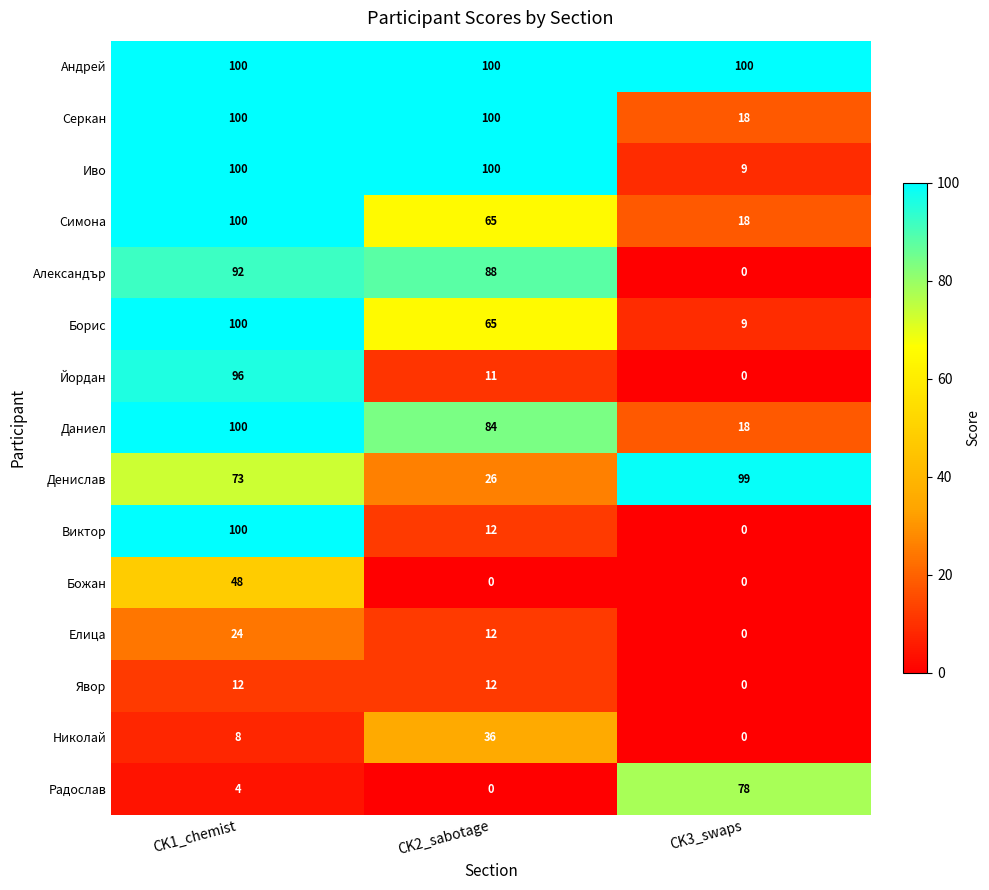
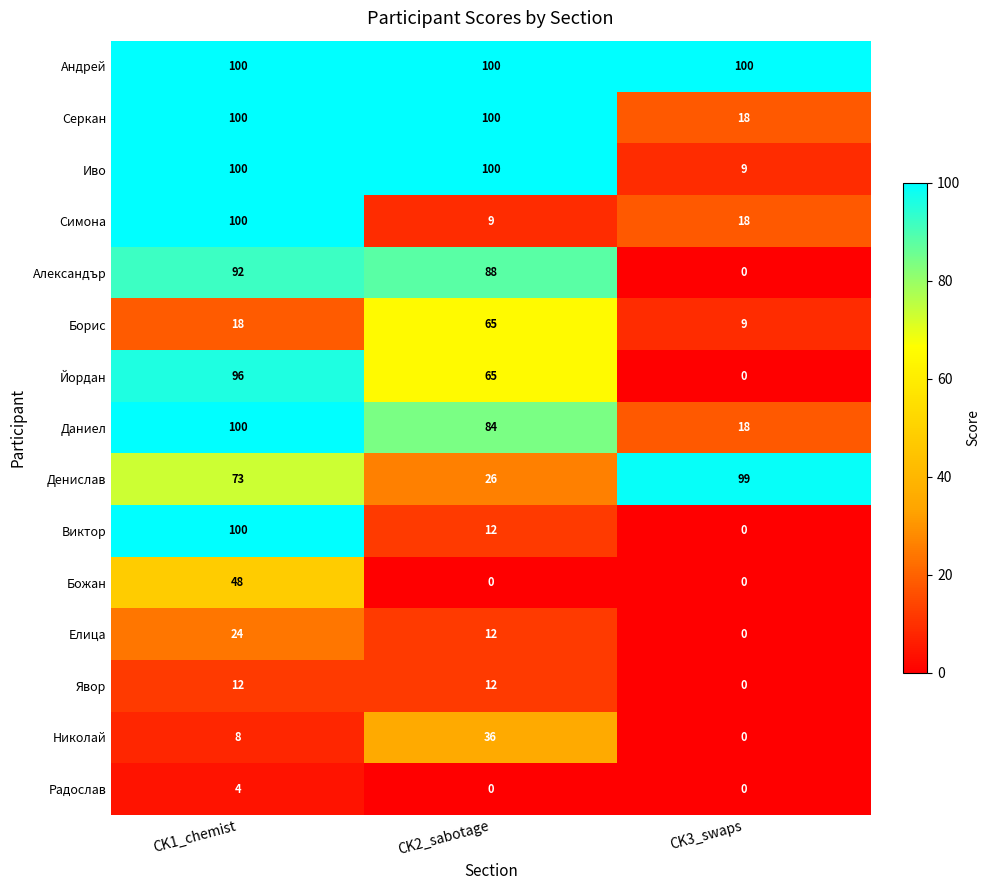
Симона, CK2_sabotage: 65 -> 9
Борис, CK1_chemist: 100 -> 18
Йордан, CK2_sabotage: 11 -> 65
Радослав, CK3_swaps: 78 -> 0
